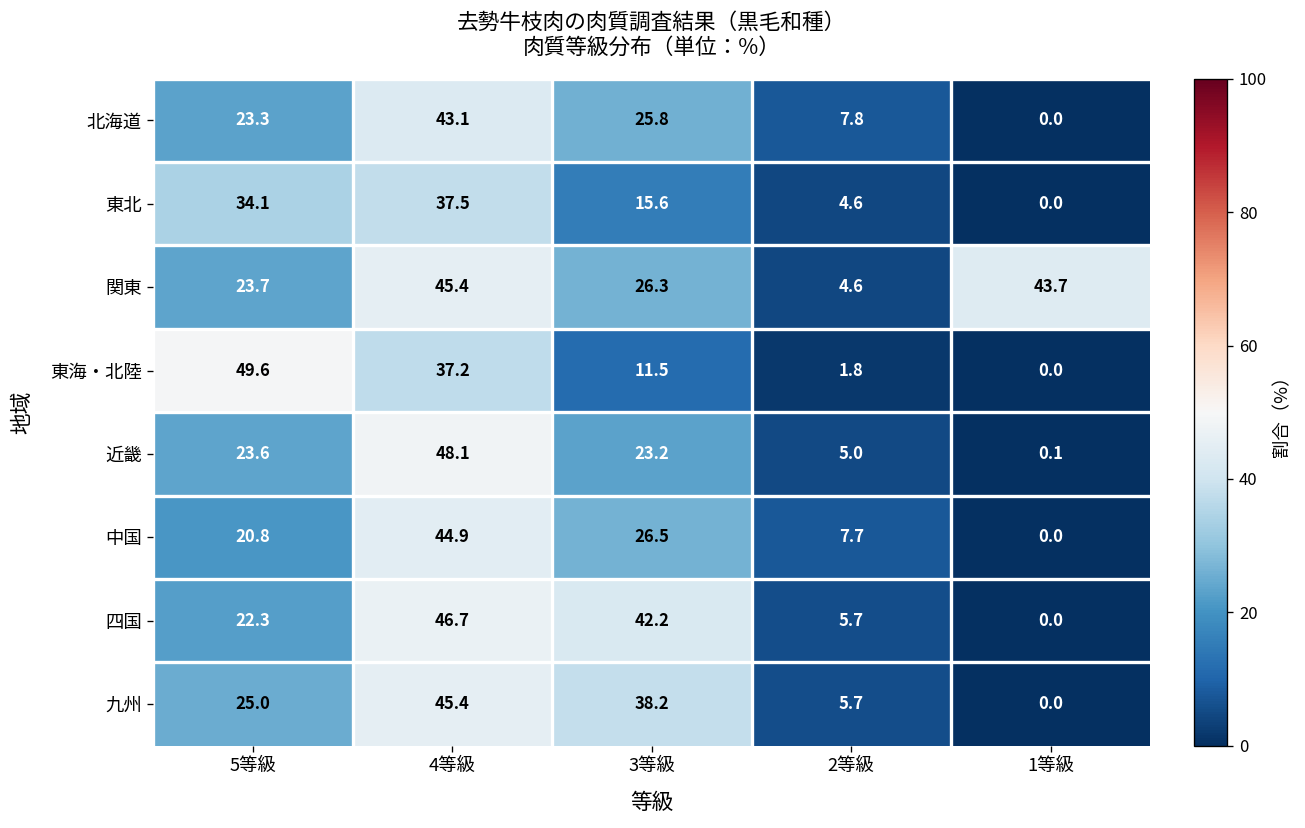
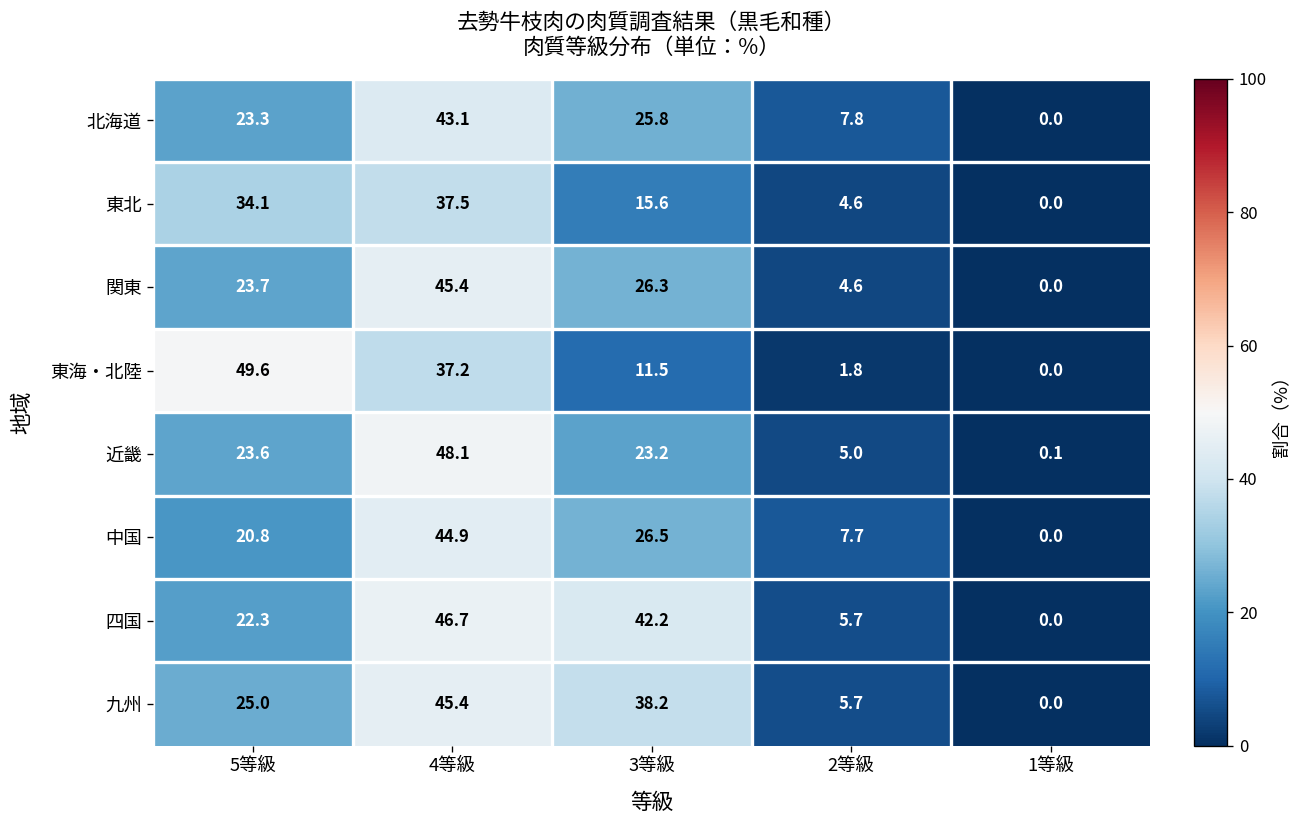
関東, 1等級: 43.7 -> 0.0
